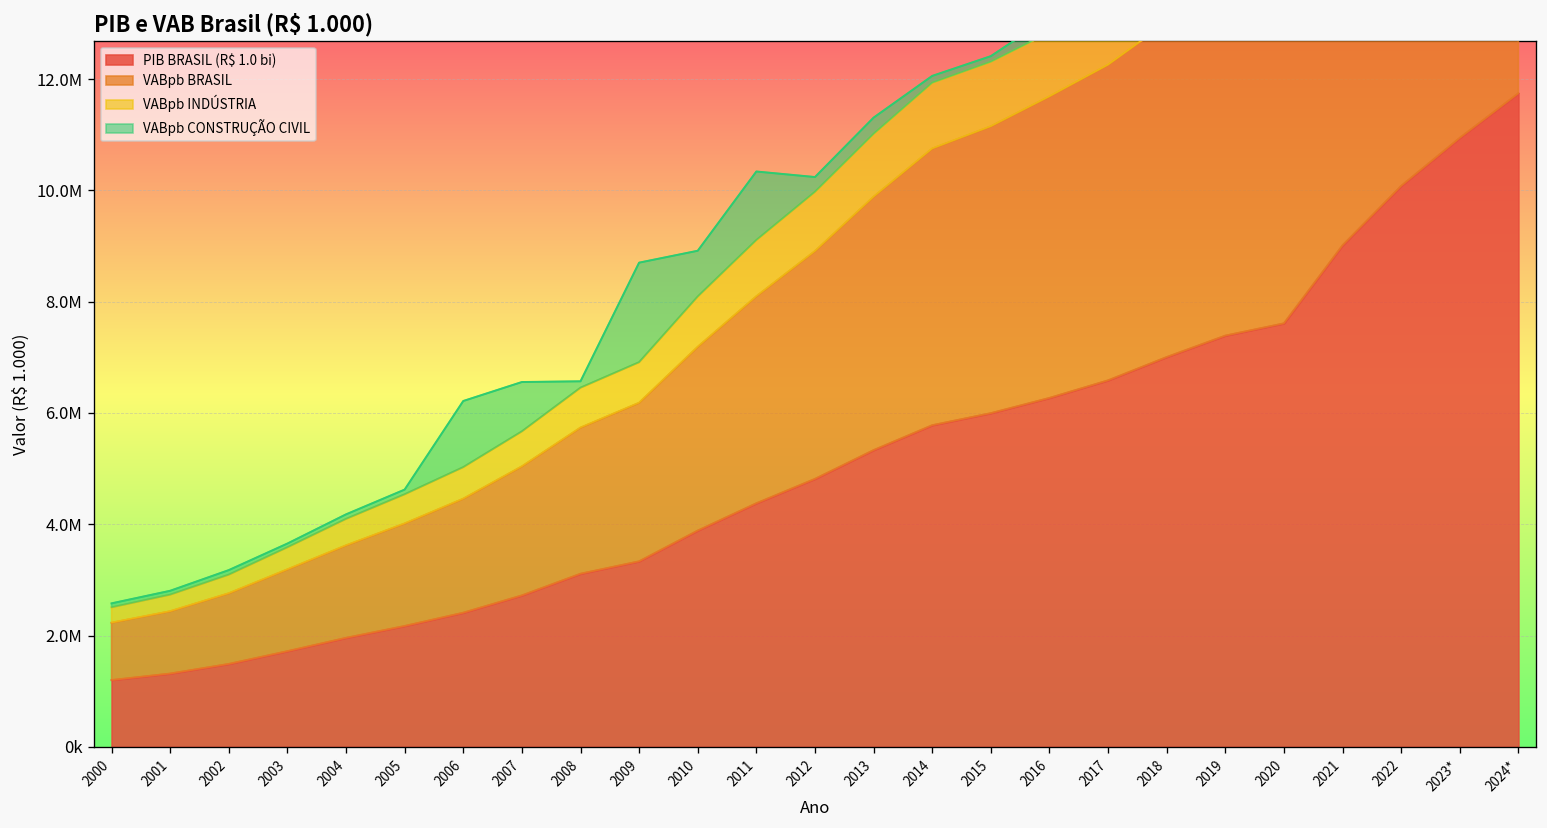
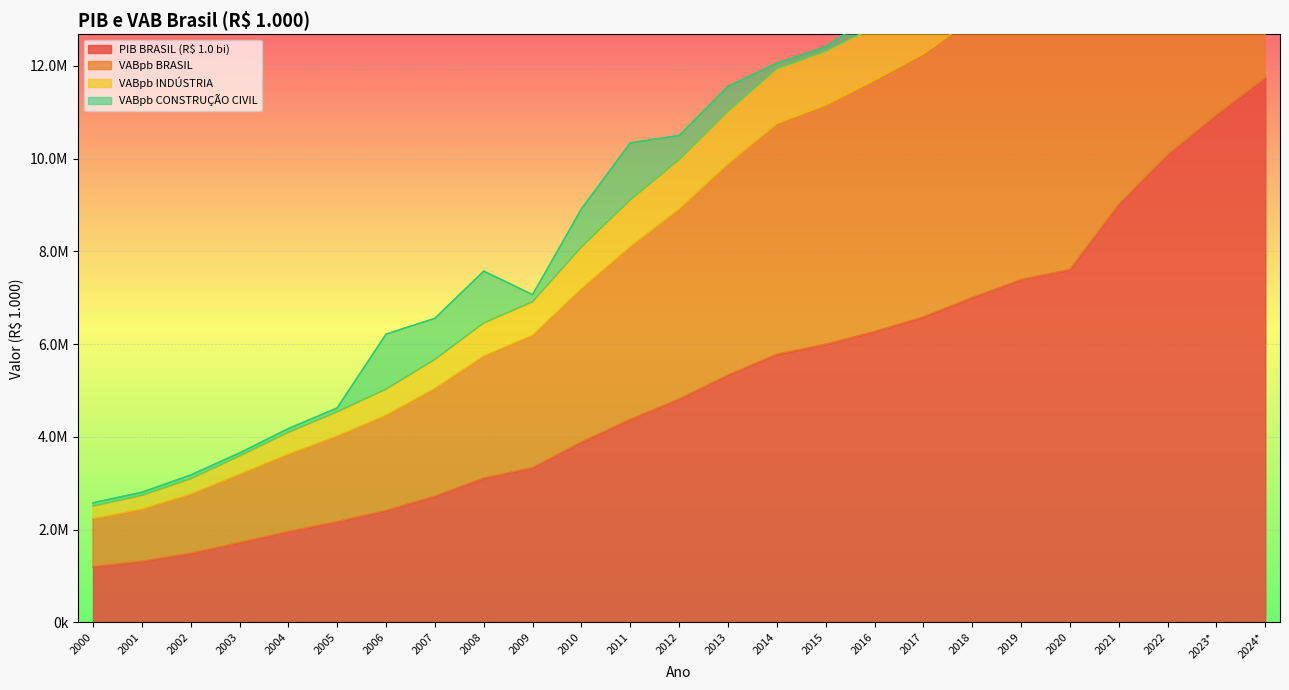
VABpb CONSTRUÇÃO CIVIL, 2008: 100000 -> 1100000
VABpb CONSTRUÇÃO CIVIL, 2009: 1800000 -> 200000
VABpb CONSTRUÇÃO CIVIL, 2012: 300000 -> 500000
VABpb CONSTRUÇÃO CIVIL, 2013: 300000 -> 500000
